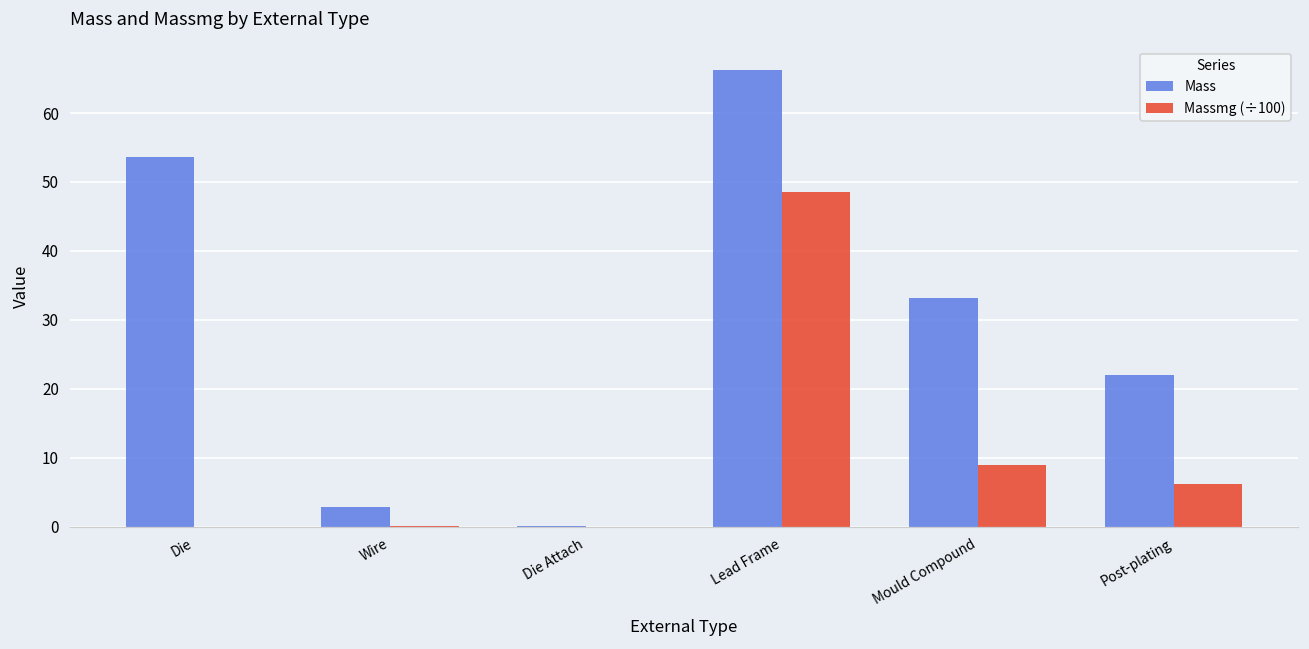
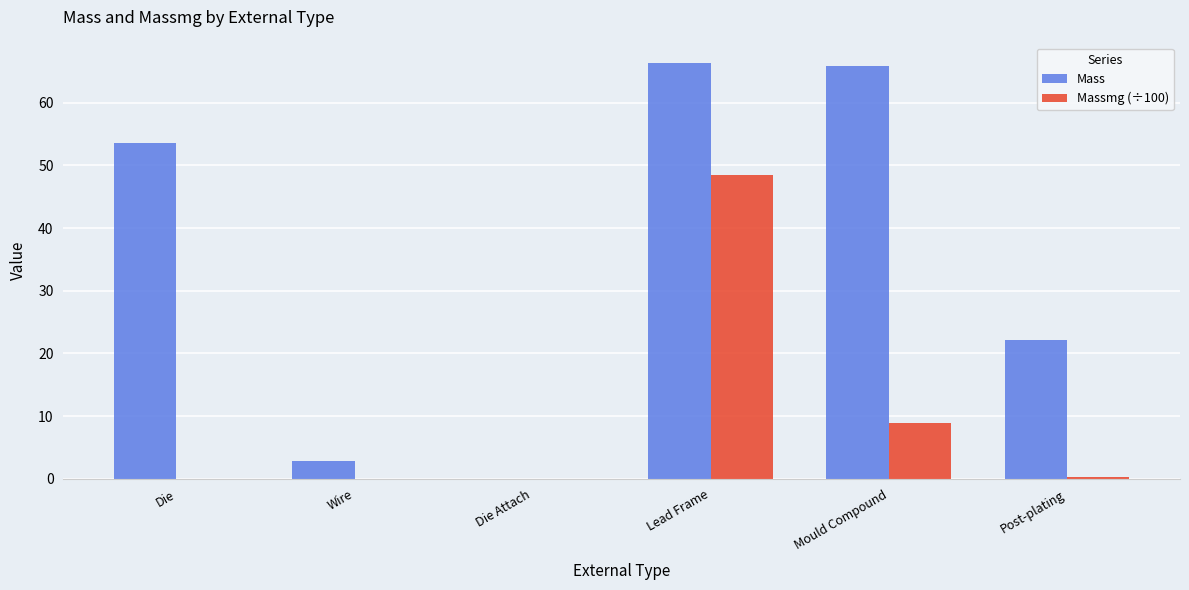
Mass, Mould Compound: 33 -> 66
Massmg (÷100), Post-plating: 6 -> 0
